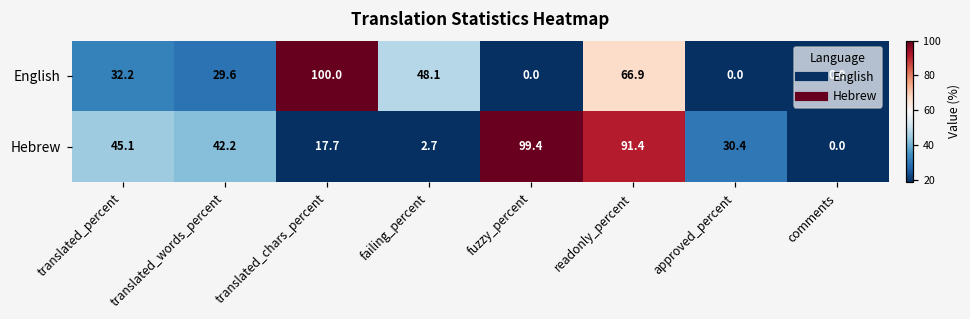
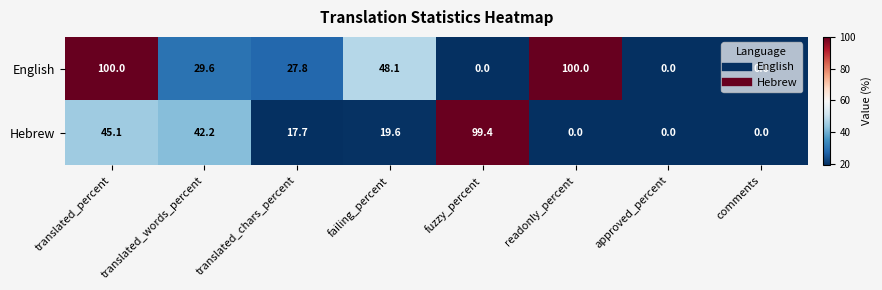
English, translated_percent: 32.2 -> 100.0
English, translated_chars_percent: 100.0 -> 27.8
English, readonly_percent: 66.9 -> 100.0
Hebrew, failing_percent: 2.7 -> 19.6
Hebrew, readonly_percent: 91.4 -> 0.0
Hebrew, approved_percent: 30.4 -> 0.0
